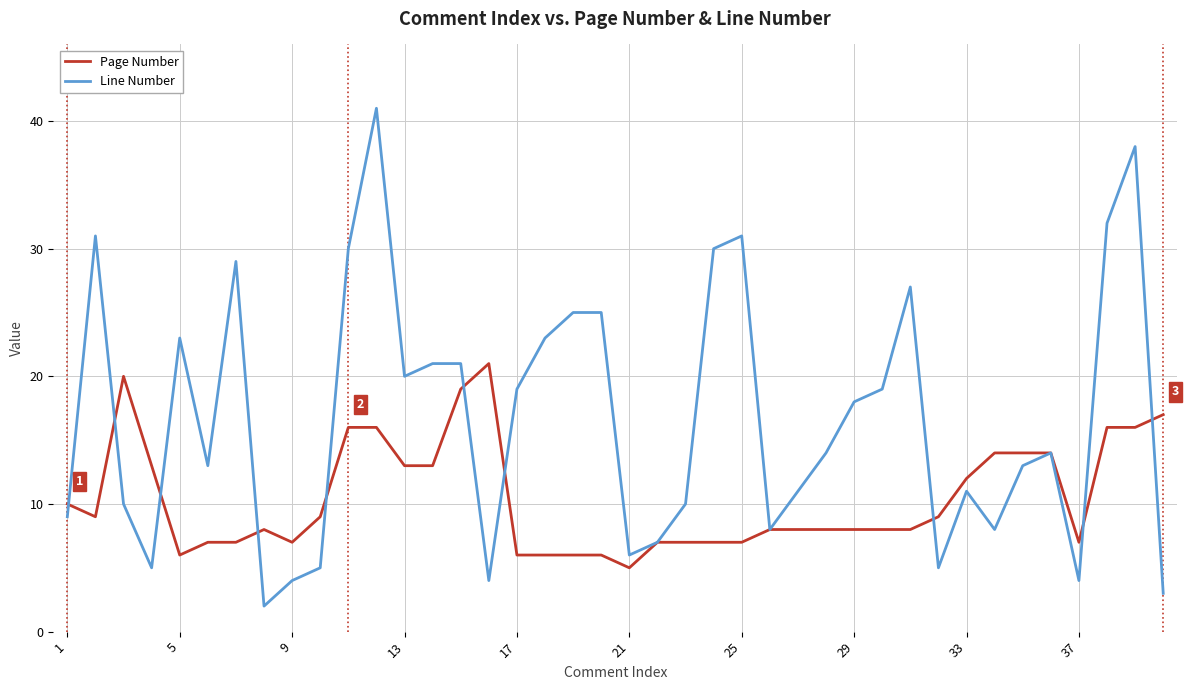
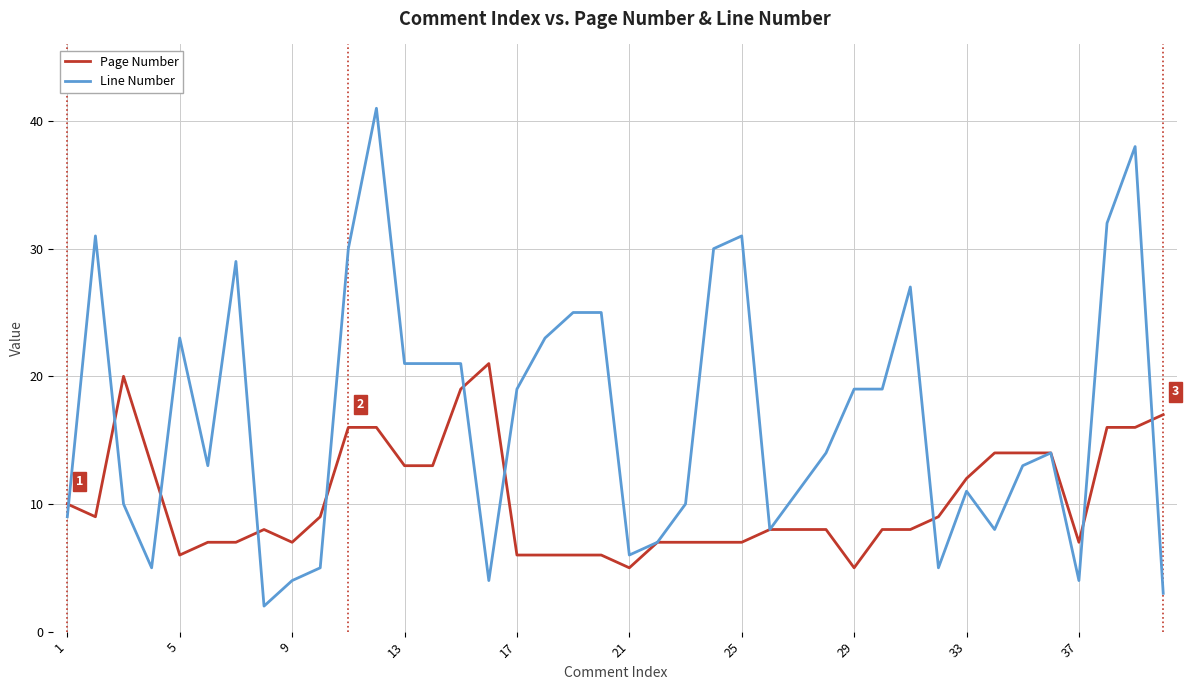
Line Number, 13: 20 -> 21
Page Number, 29: 8 -> 5
Line Number, 29: 18 -> 19
